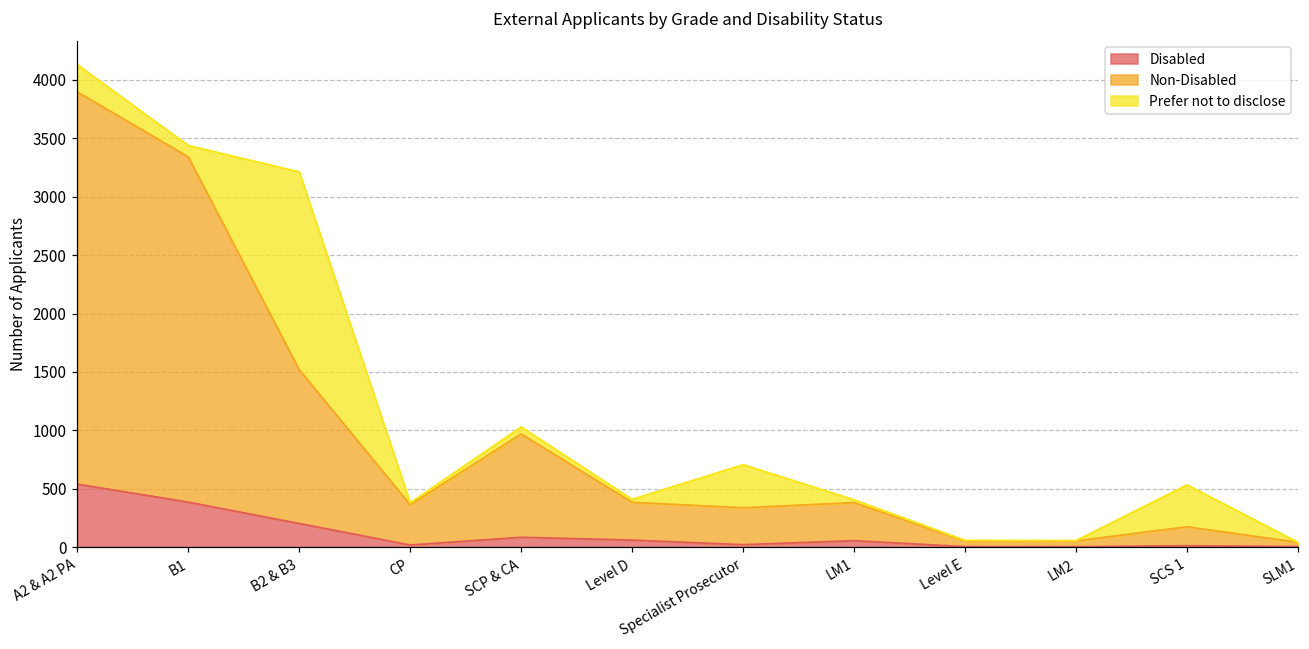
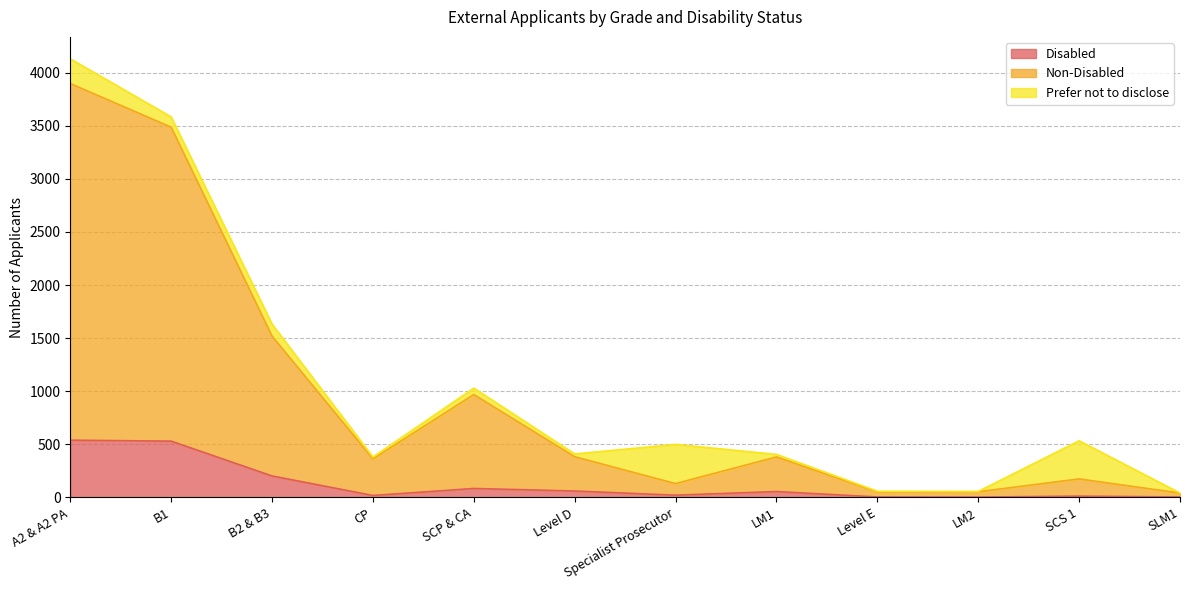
Disabled, B1: 390 -> 530
Prefer not to disclose, B2 & B3: 1690 -> 110
Non-Disabled, Specialist Prosecutor: 320 -> 110
